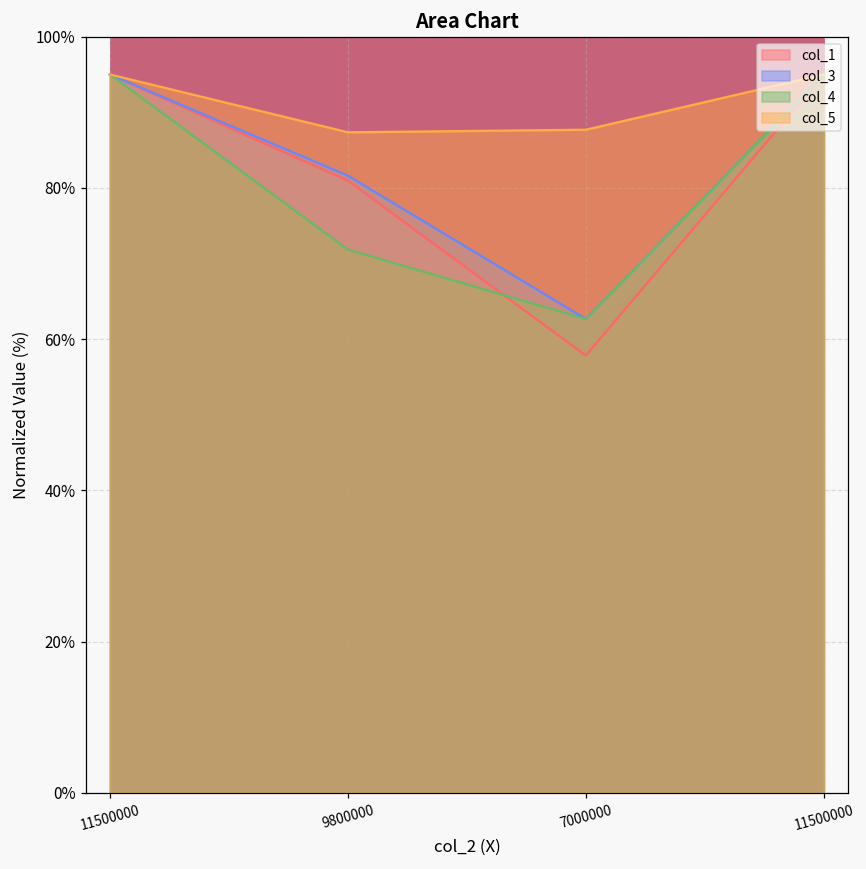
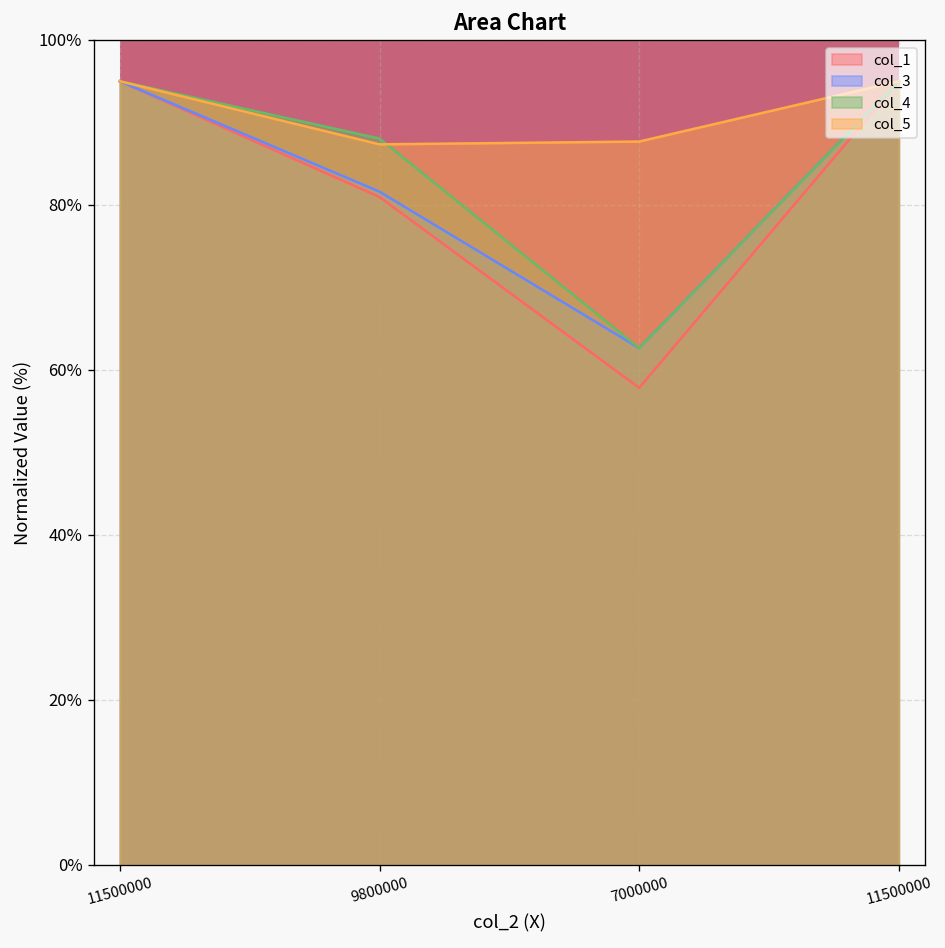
col_4, 9800000: 72% -> 88%
